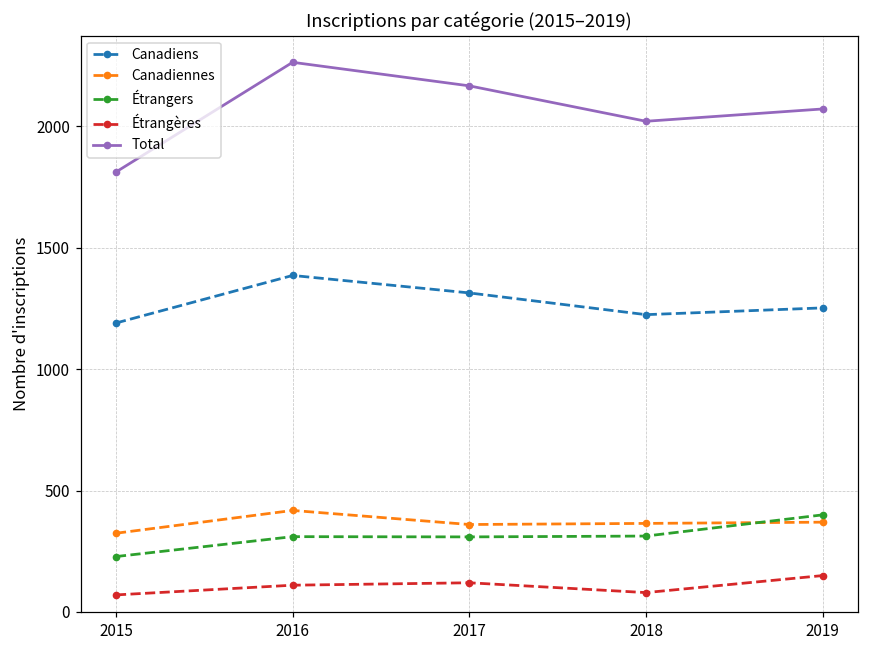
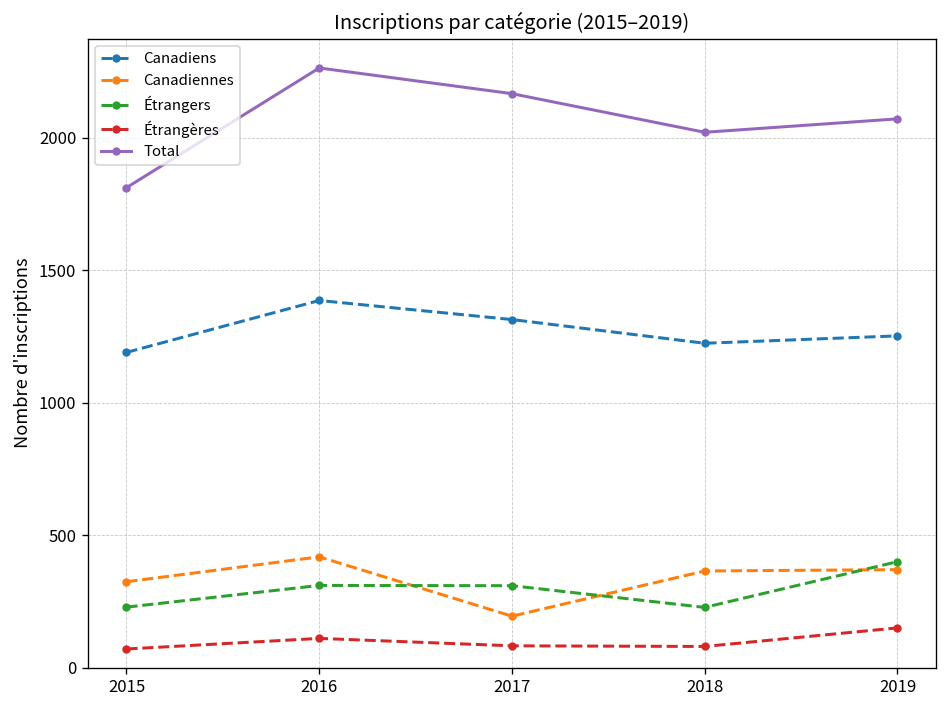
Canadiennes, 2017: 360 -> 190
Étrangères, 2017: 120 -> 80
Étrangers, 2018: 310 -> 230
